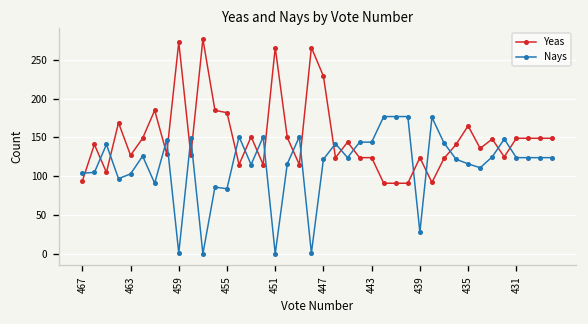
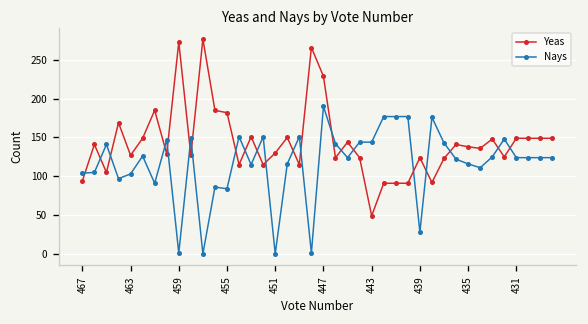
Yeas, 451: 270 -> 130
Nays, 447: 120 -> 190
Yeas, 443: 120 -> 50
Yeas, 435: 170 -> 140
